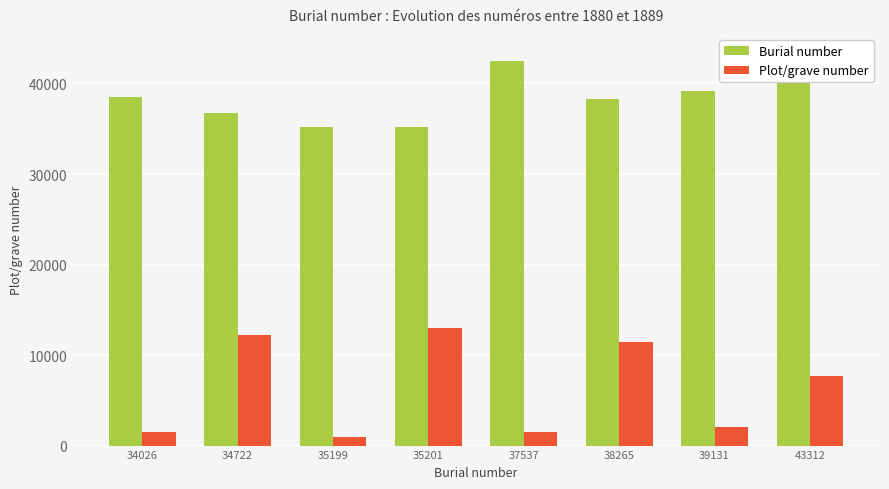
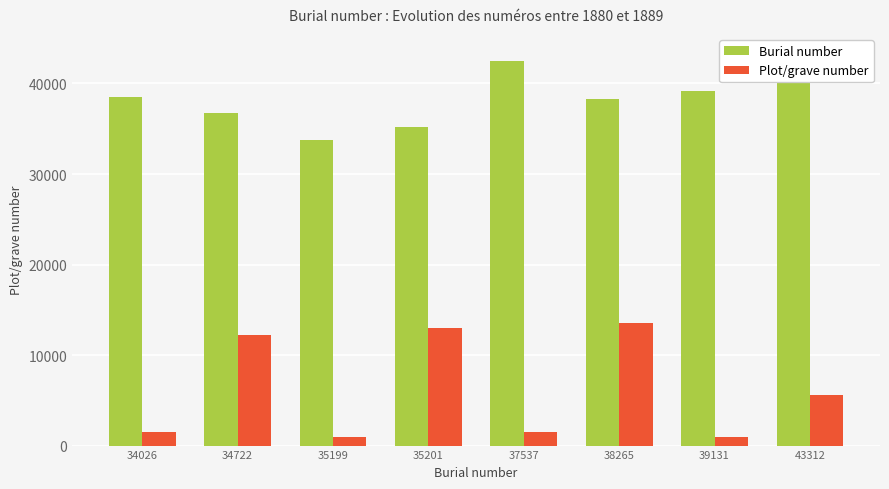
Burial number, 35199: 35000 -> 34000
Plot/grave number, 38265: 11000 -> 14000
Plot/grave number, 39131: 2000 -> 1000
Plot/grave number, 43312: 8000 -> 6000
